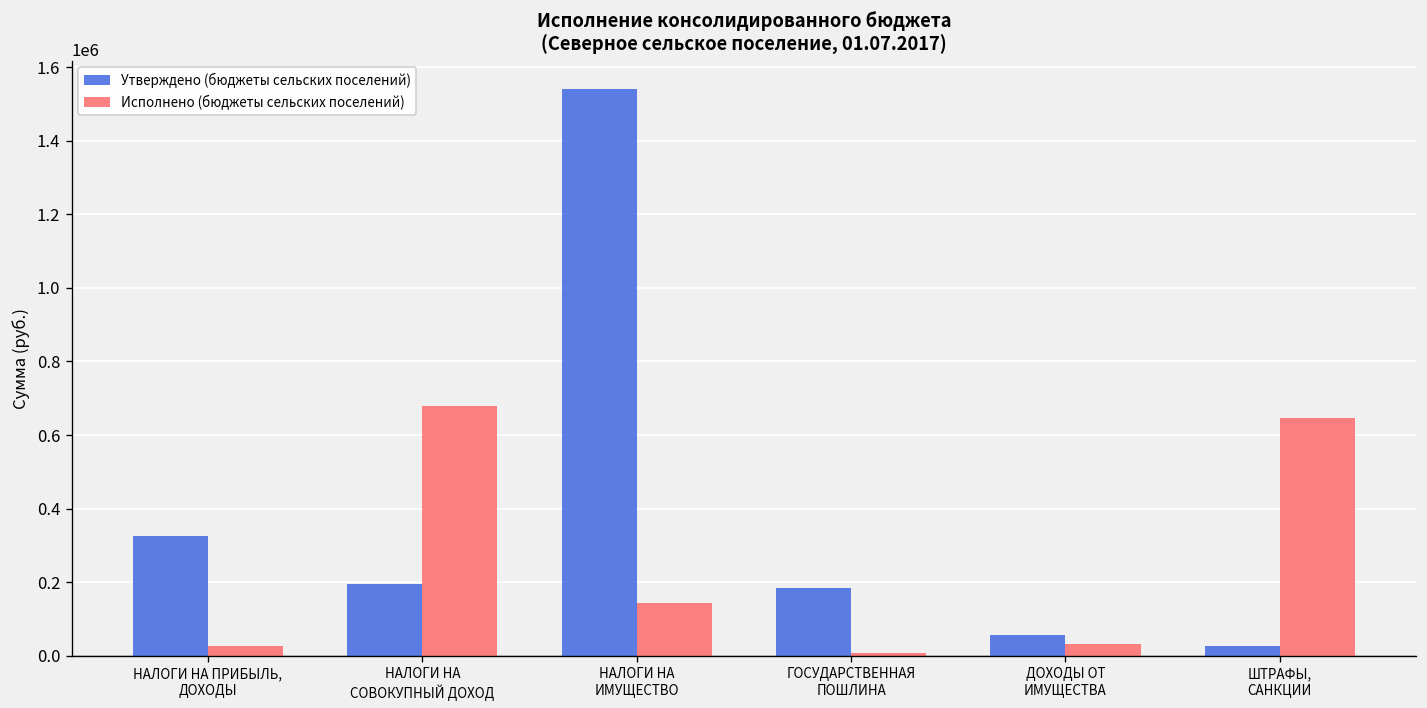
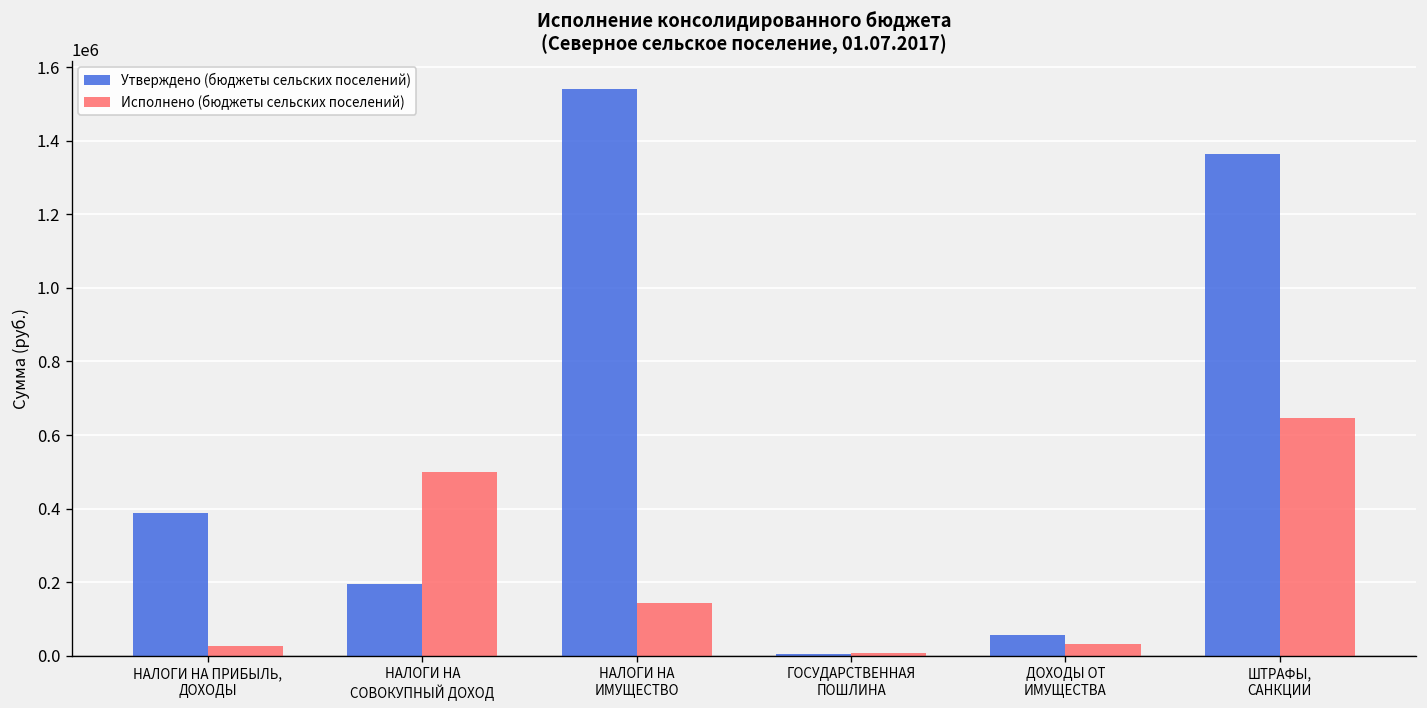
Утверждено (бюджеты сельских поселений), НАЛОГИ НА ПРИБЫЛЬ, ДОХОДЫ: 320000 -> 390000
Исполнено (бюджеты сельских поселений), НАЛОГИ НА СОВОКУПНЫЙ ДОХОД: 680000 -> 500000
Утверждено (бюджеты сельских поселений), ГОСУДАРСТВЕННАЯ ПОШЛИНА: 180000 -> 0
Утверждено (бюджеты сельских поселений), ШТРАФЫ, САНКЦИИ: 30000 -> 1360000
